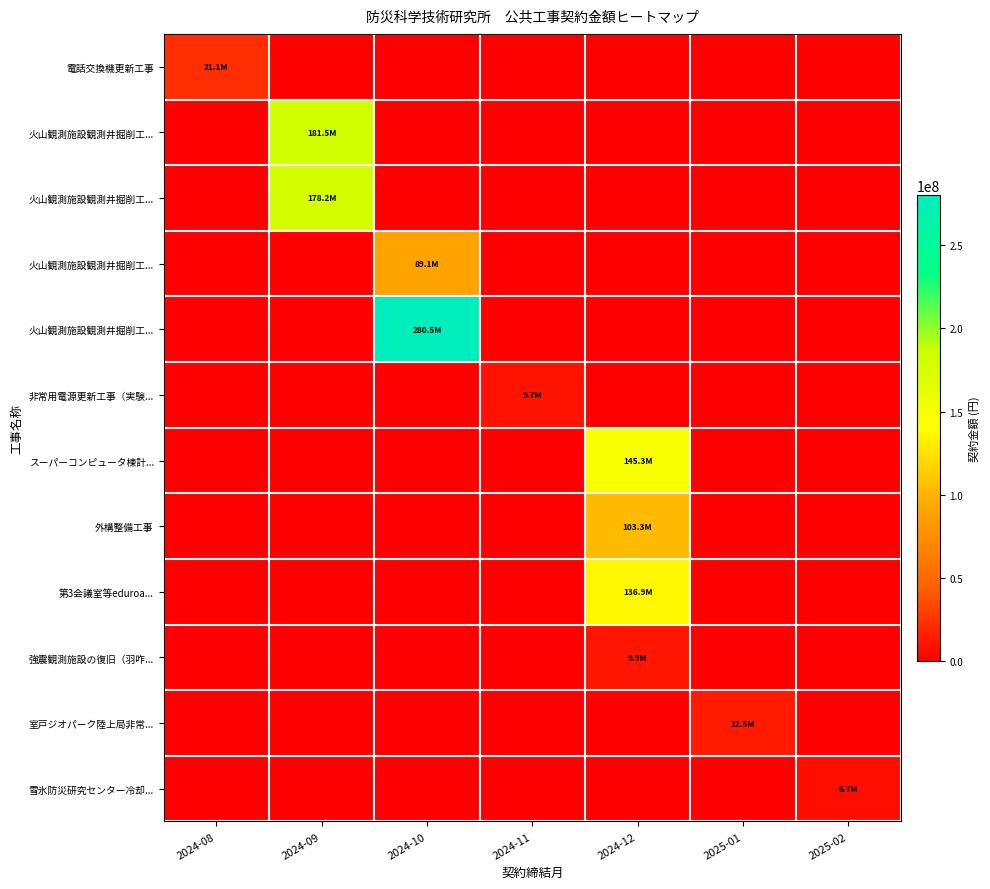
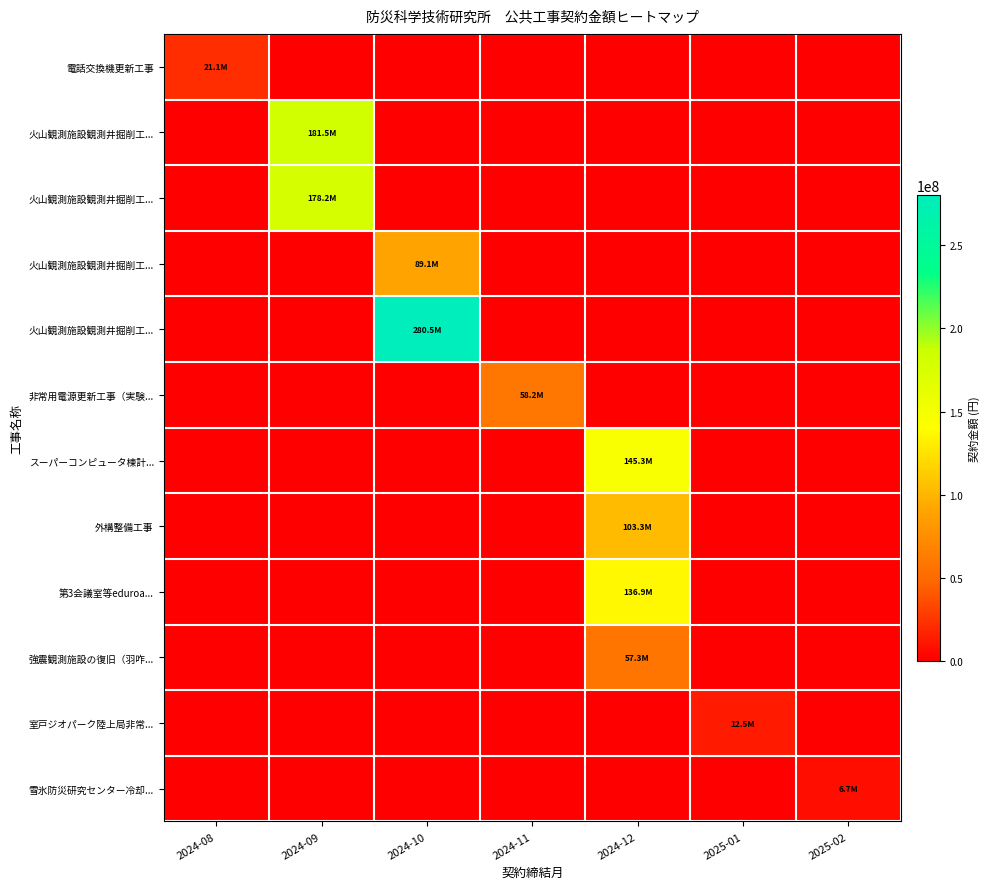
非常用電源更新工事（実験..., 2024-11: 9.7M -> 58.2M
強震観測施設の復旧（羽咋..., 2024-12: 9.9M -> 57.3M
